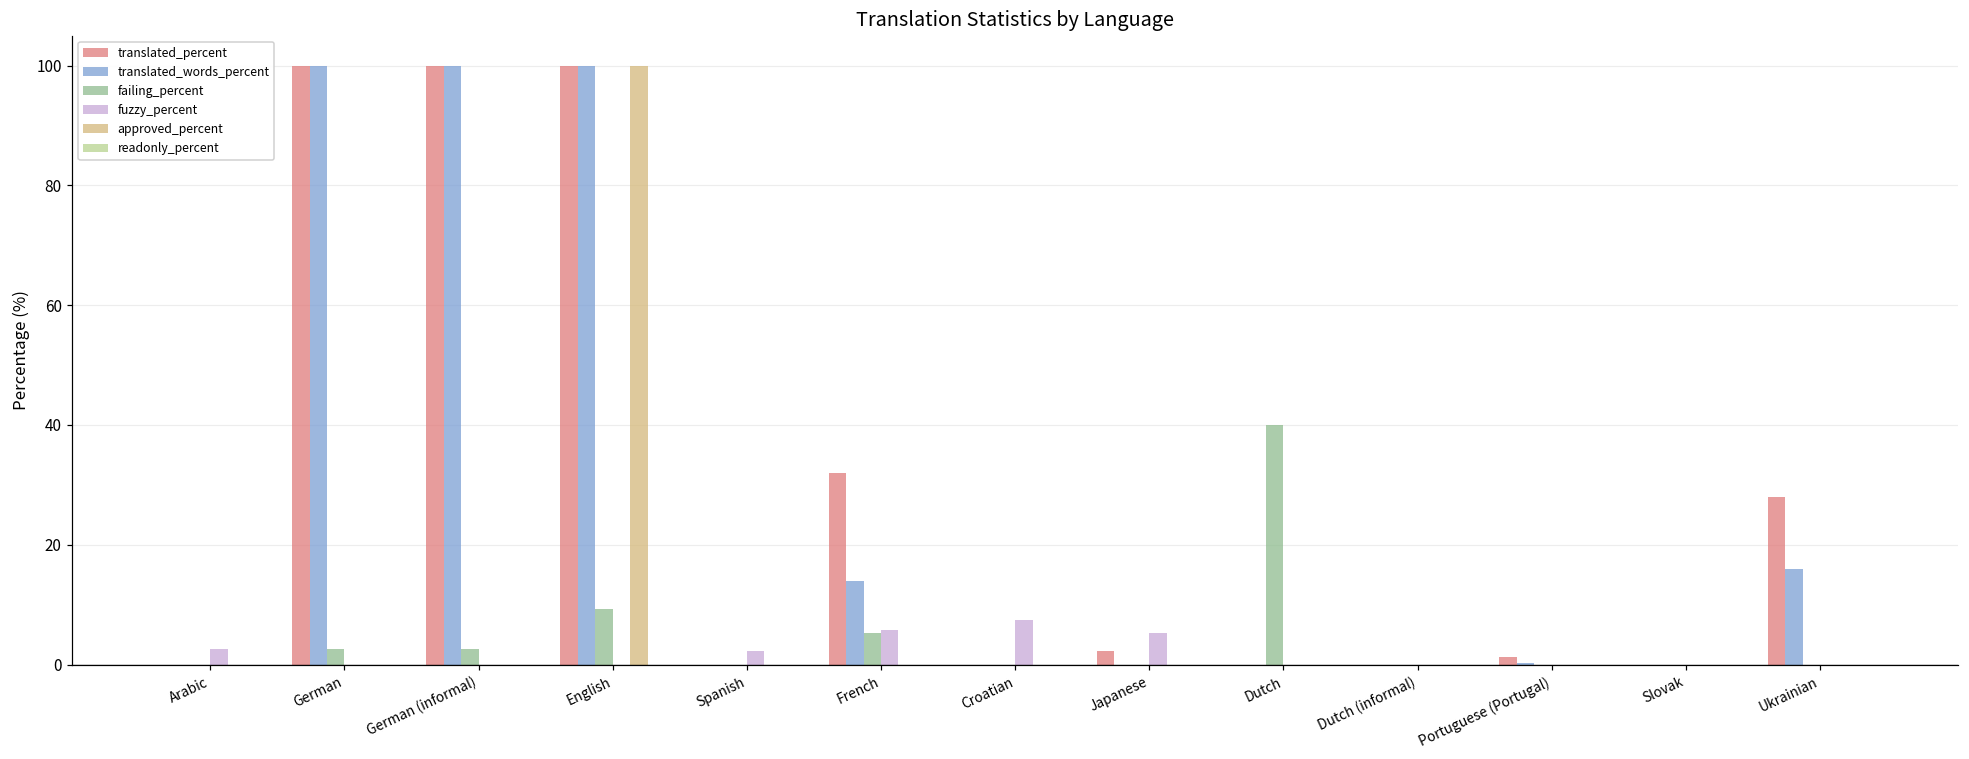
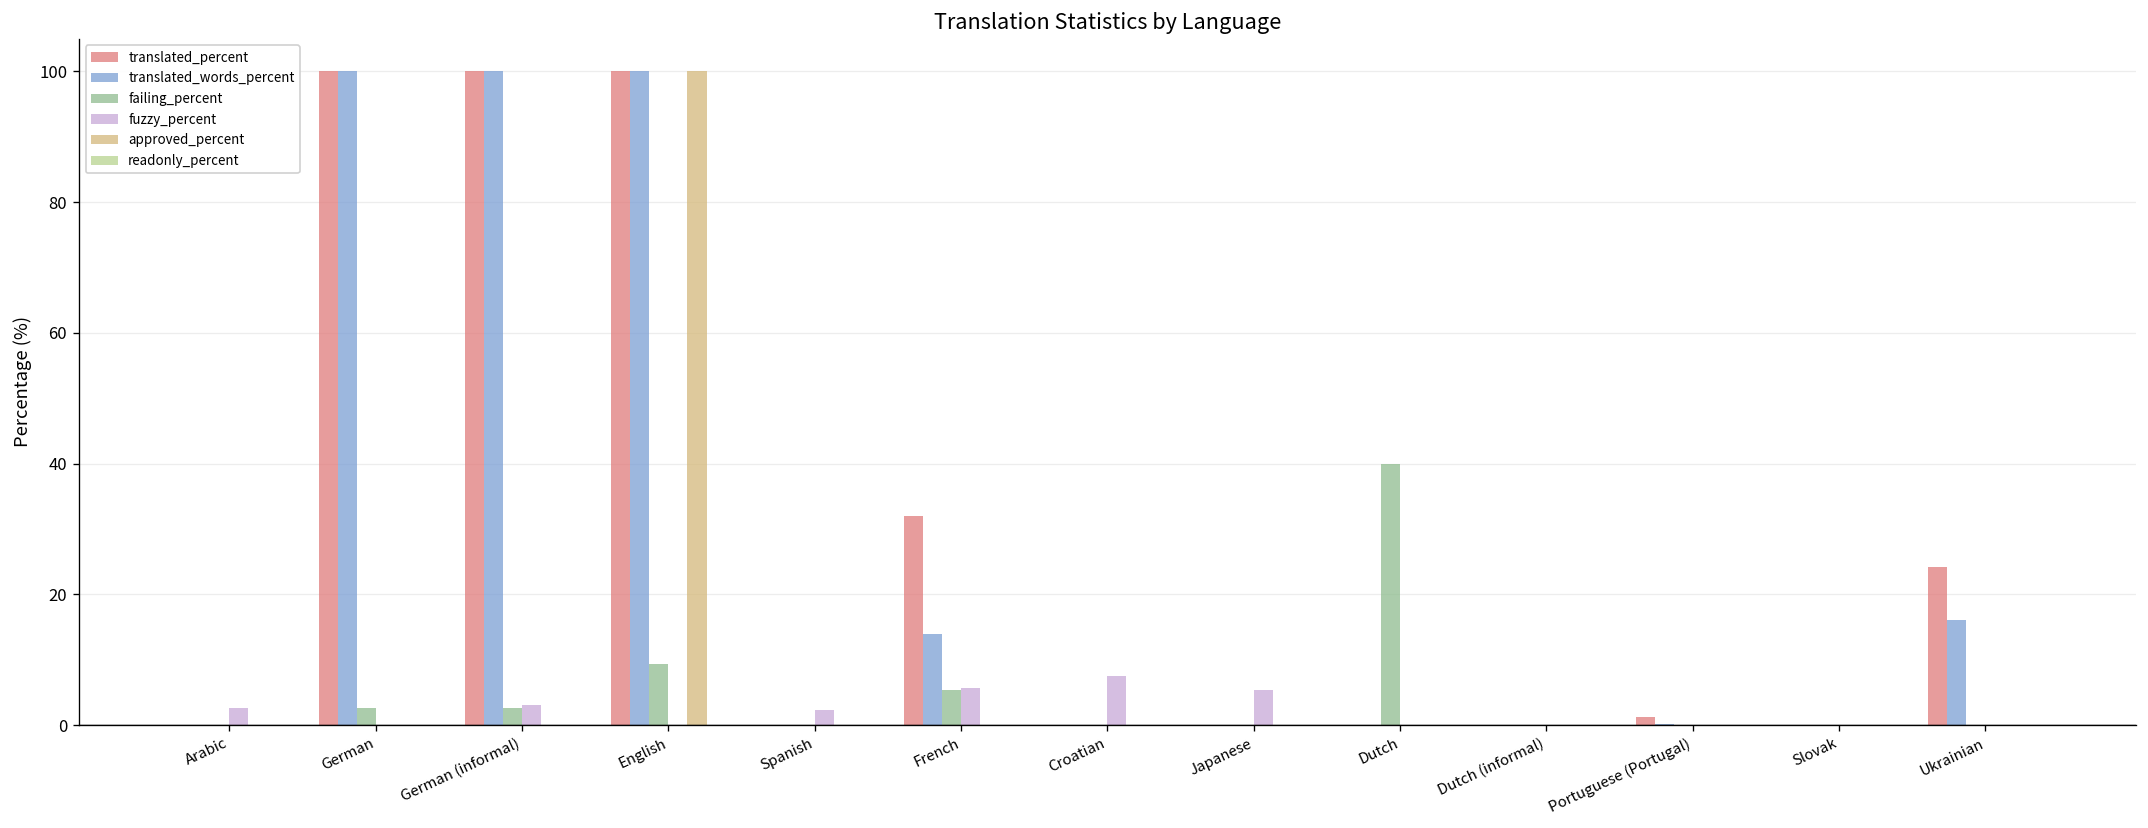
fuzzy_percent, German (informal): 0 -> 3
translated_percent, Japanese: 2 -> 0
translated_percent, Ukrainian: 28 -> 24
